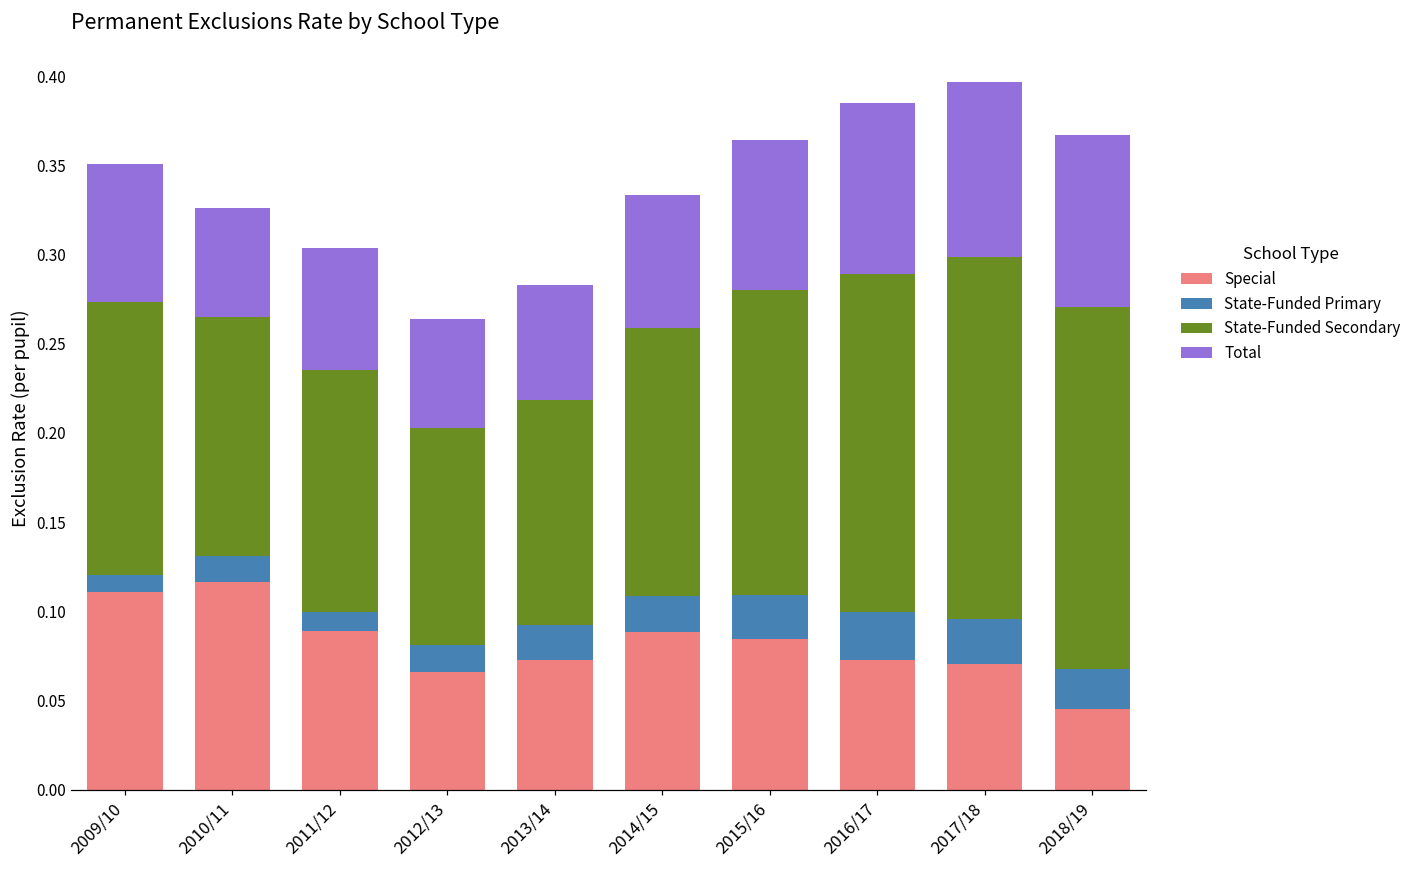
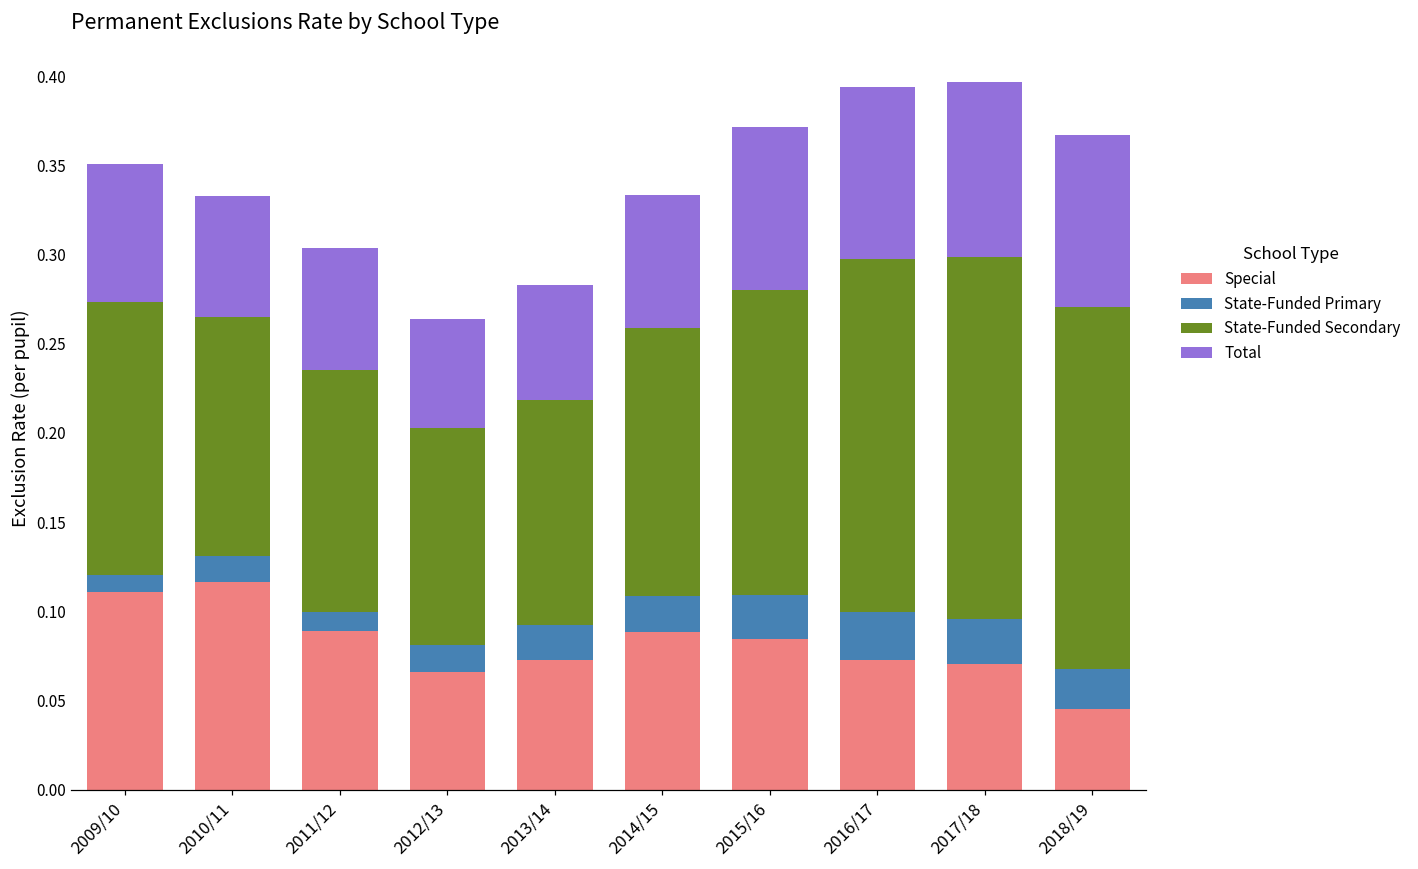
Total, 2010/11: 0.061 -> 0.068
Total, 2015/16: 0.084 -> 0.092
State-Funded Secondary, 2016/17: 0.189 -> 0.198
